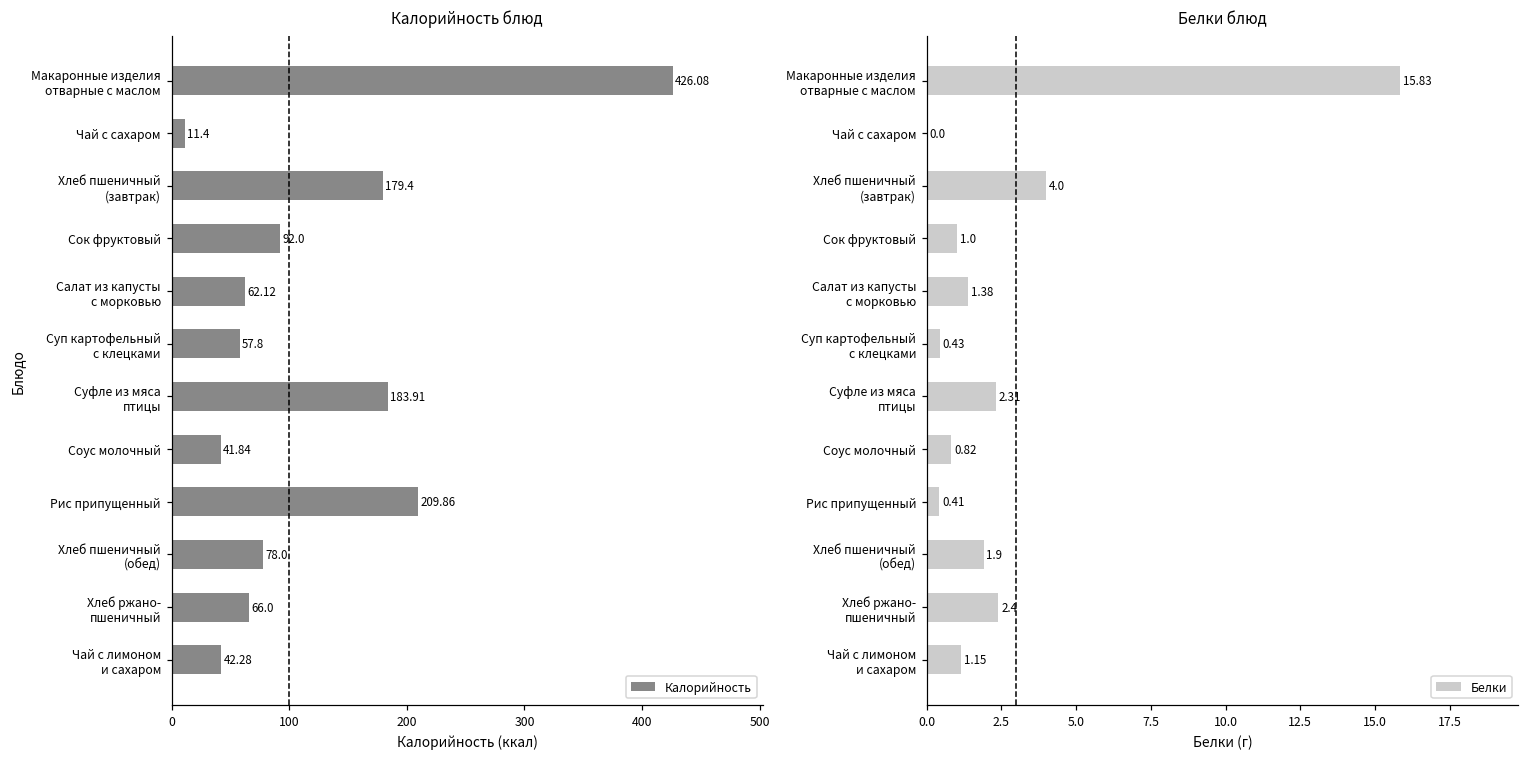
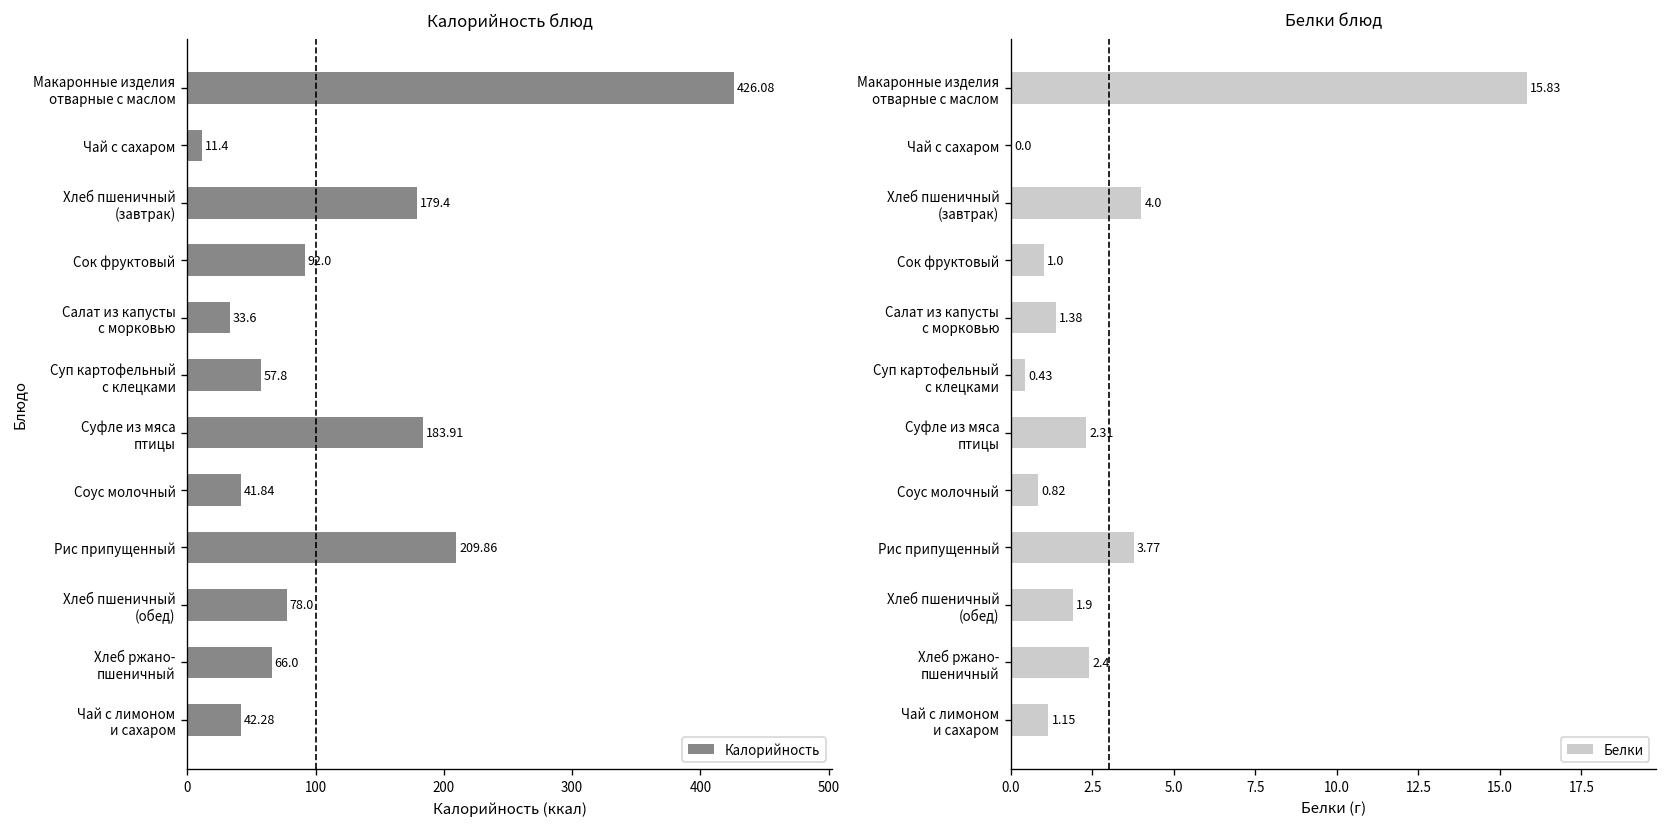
Калорийность блюд, Салат из капусты с морковью: 62.12 -> 33.6
Белки блюд, Рис припущенный: 0.41 -> 3.77
